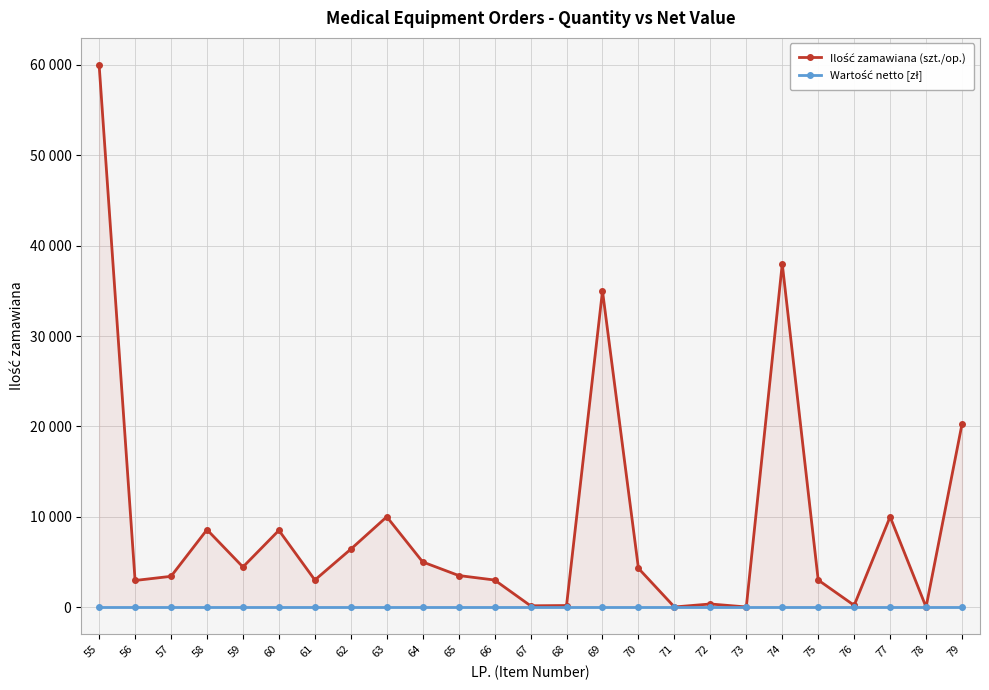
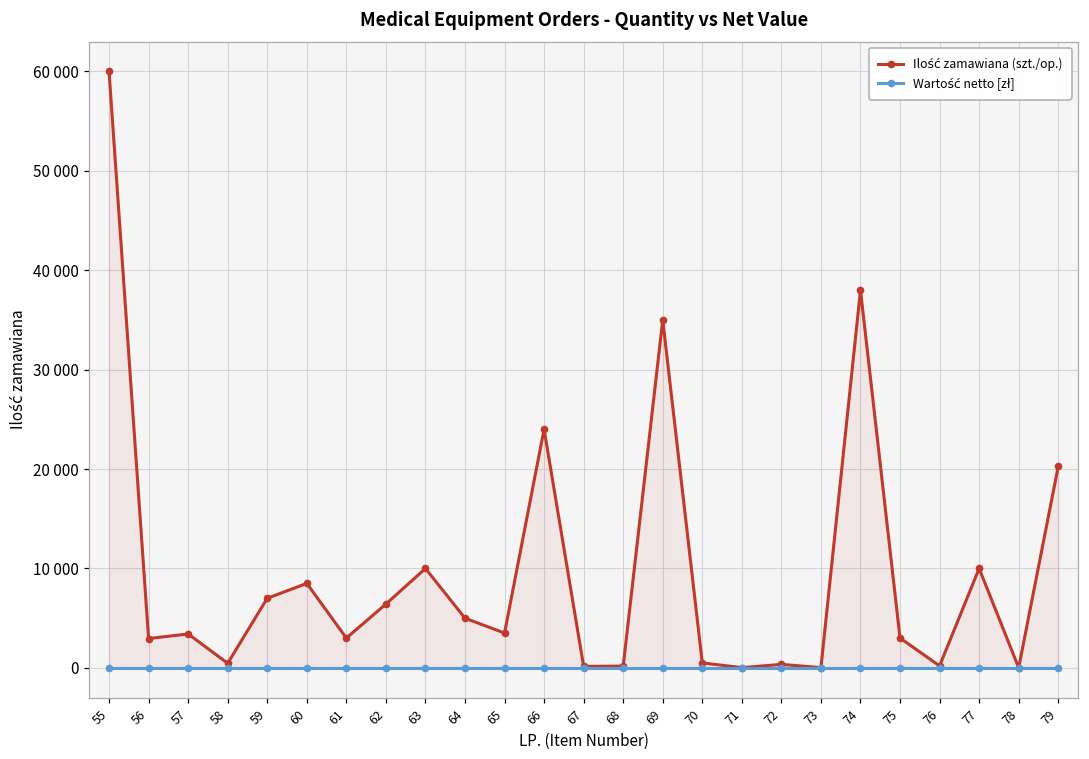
Ilość zamawiana (szt./op.), 58: 9000 -> 0
Ilość zamawiana (szt./op.), 59: 4000 -> 7000
Ilość zamawiana (szt./op.), 66: 3000 -> 24000
Ilość zamawiana (szt./op.), 70: 4000 -> 1000
